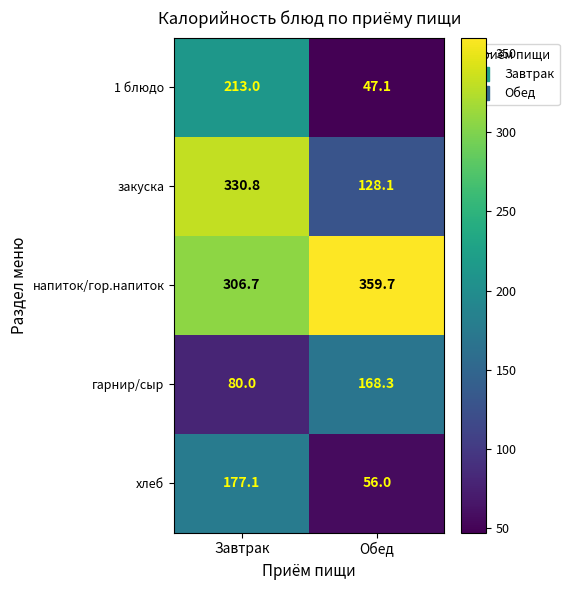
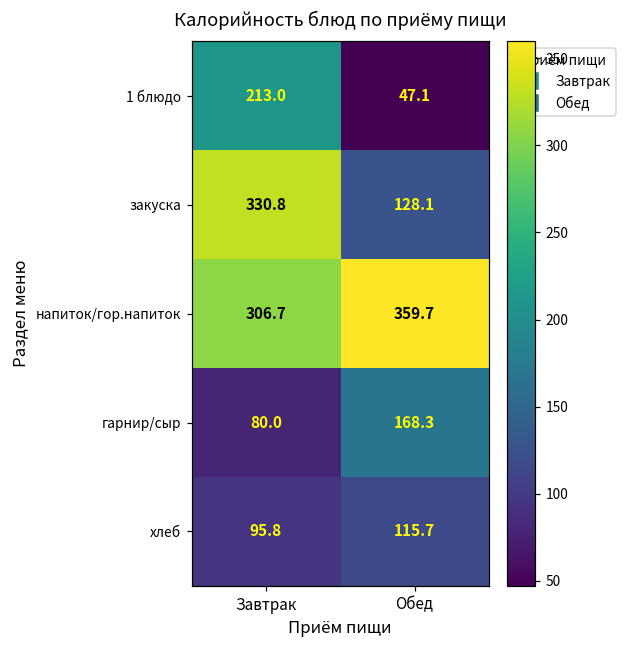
хлеб, Завтрак: 177.1 -> 95.8
хлеб, Обед: 56.0 -> 115.7
